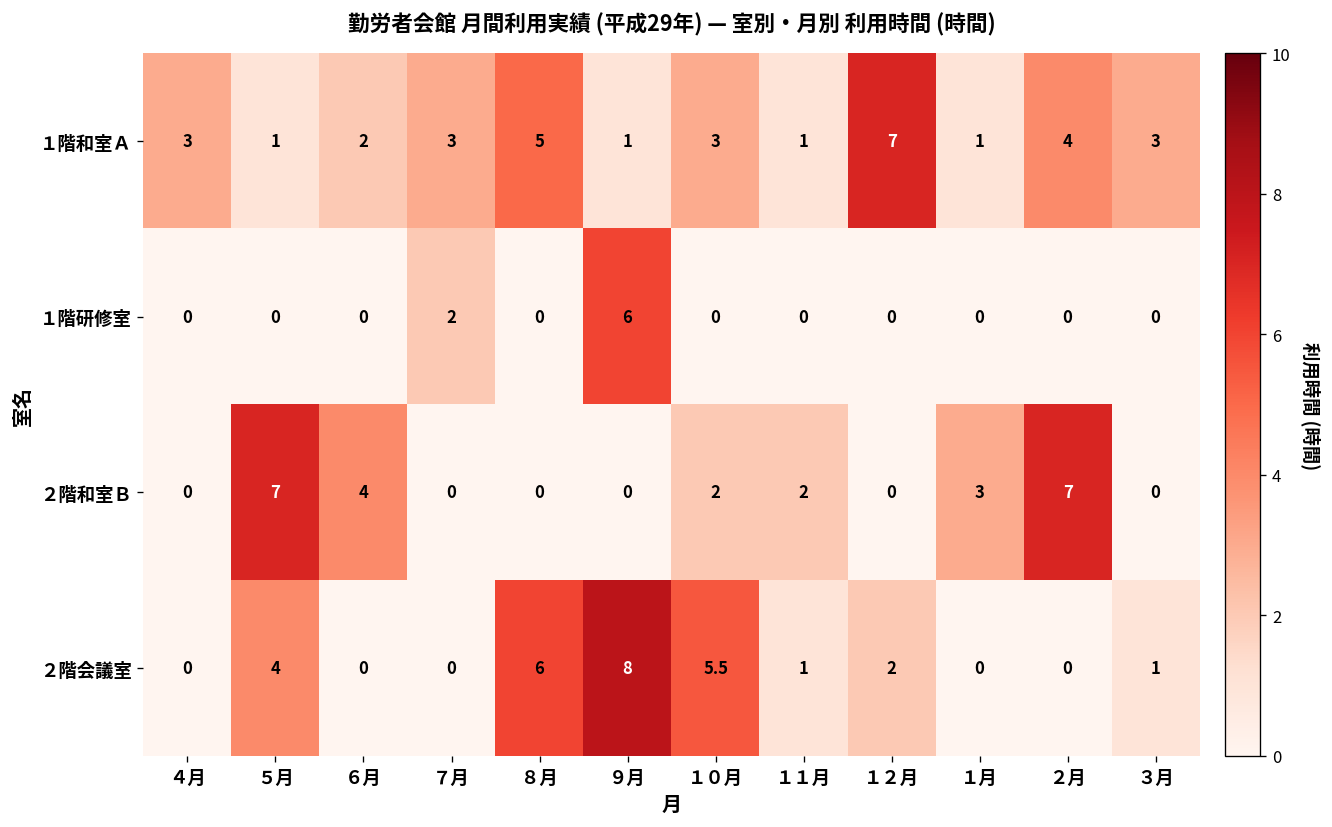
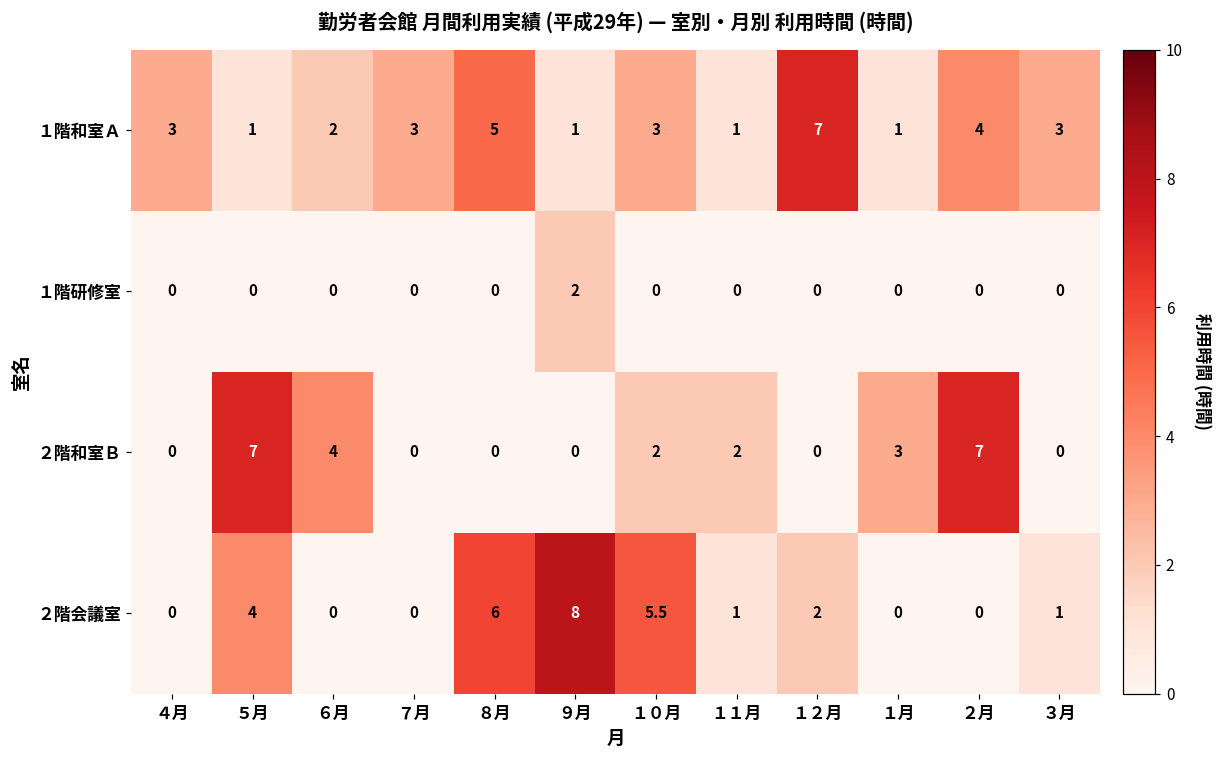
１階研修室, ７月: 2 -> 0
１階研修室, ９月: 6 -> 2
